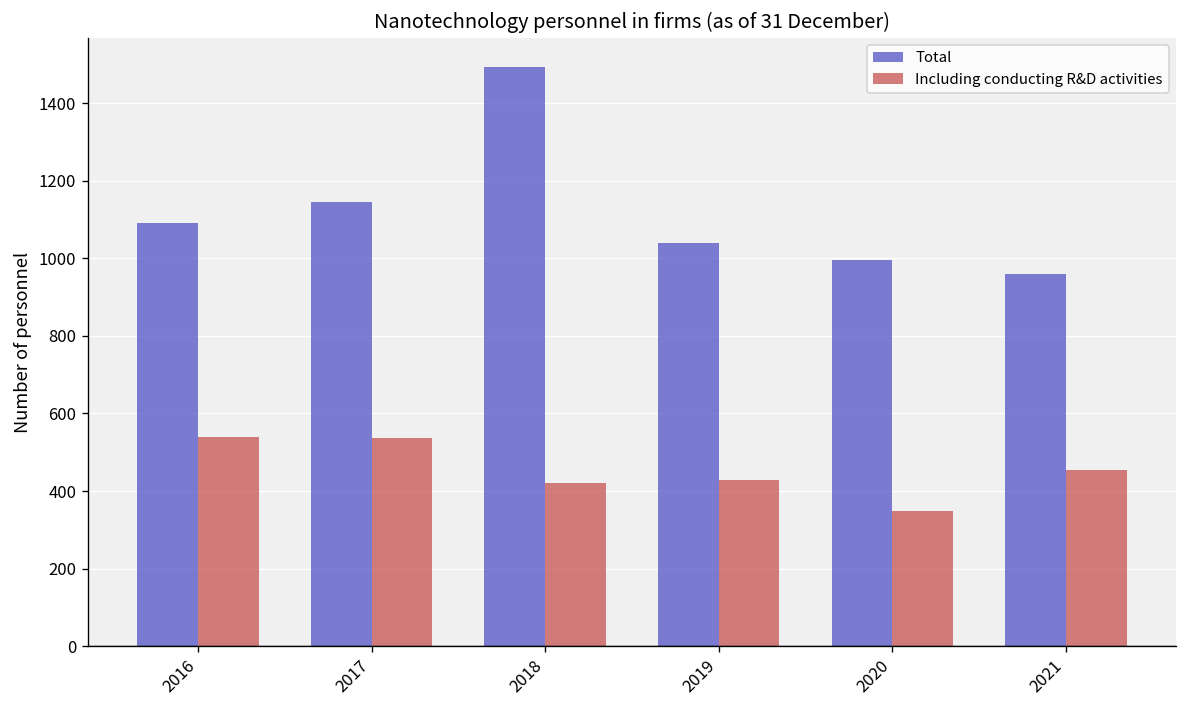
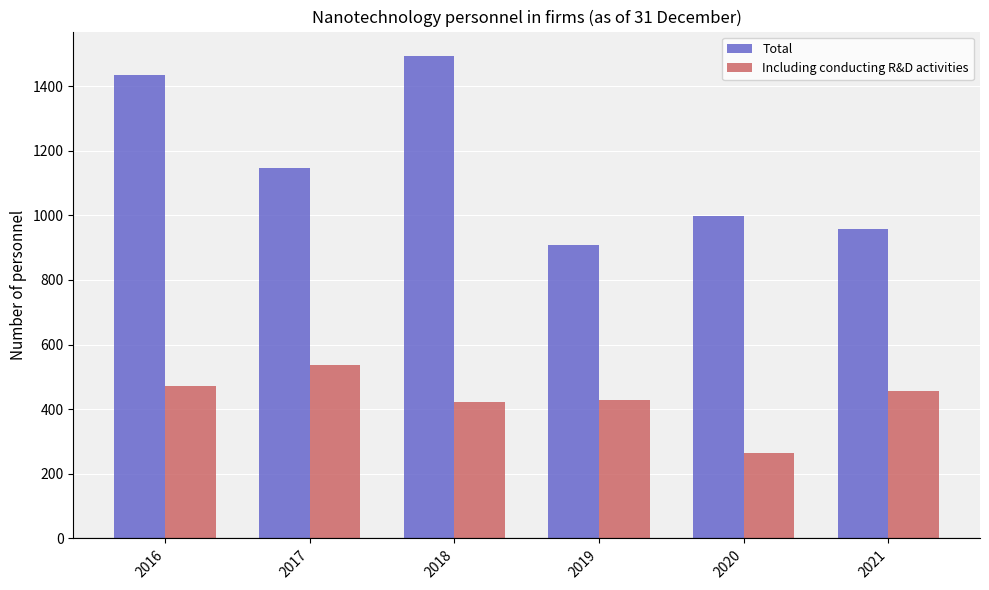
Total, 2016: 1090 -> 1430
Including conducting R&D activities, 2016: 540 -> 470
Total, 2019: 1040 -> 910
Including conducting R&D activities, 2020: 350 -> 270
